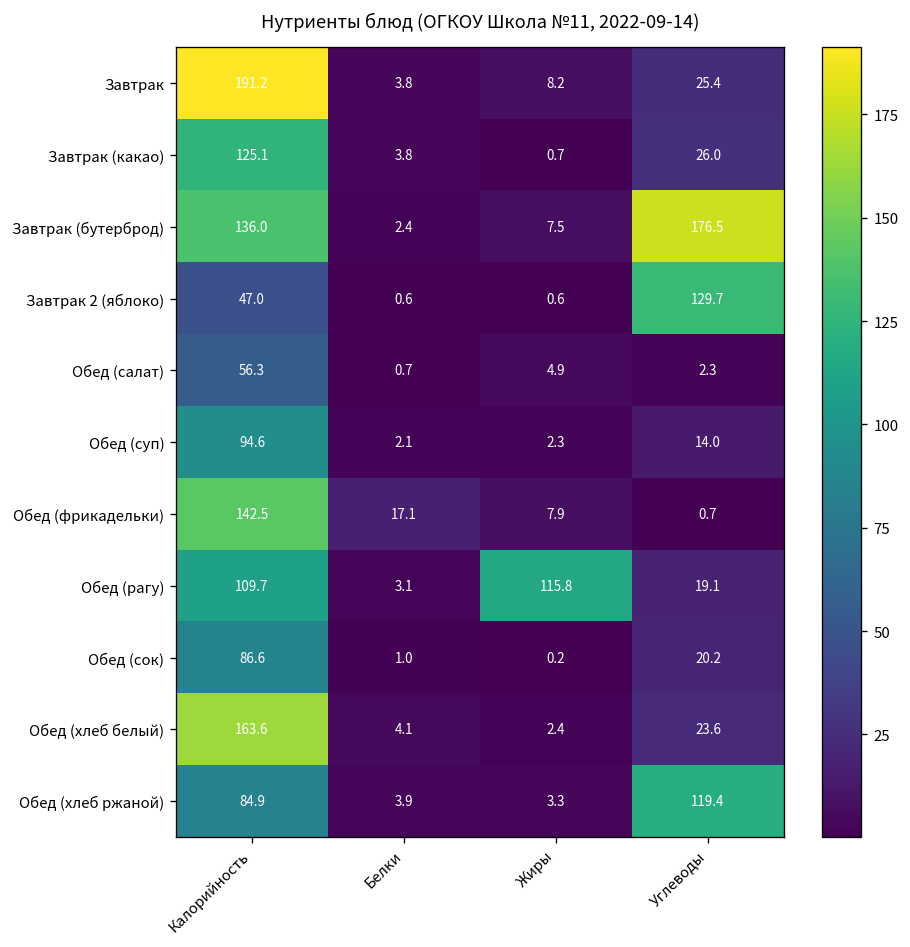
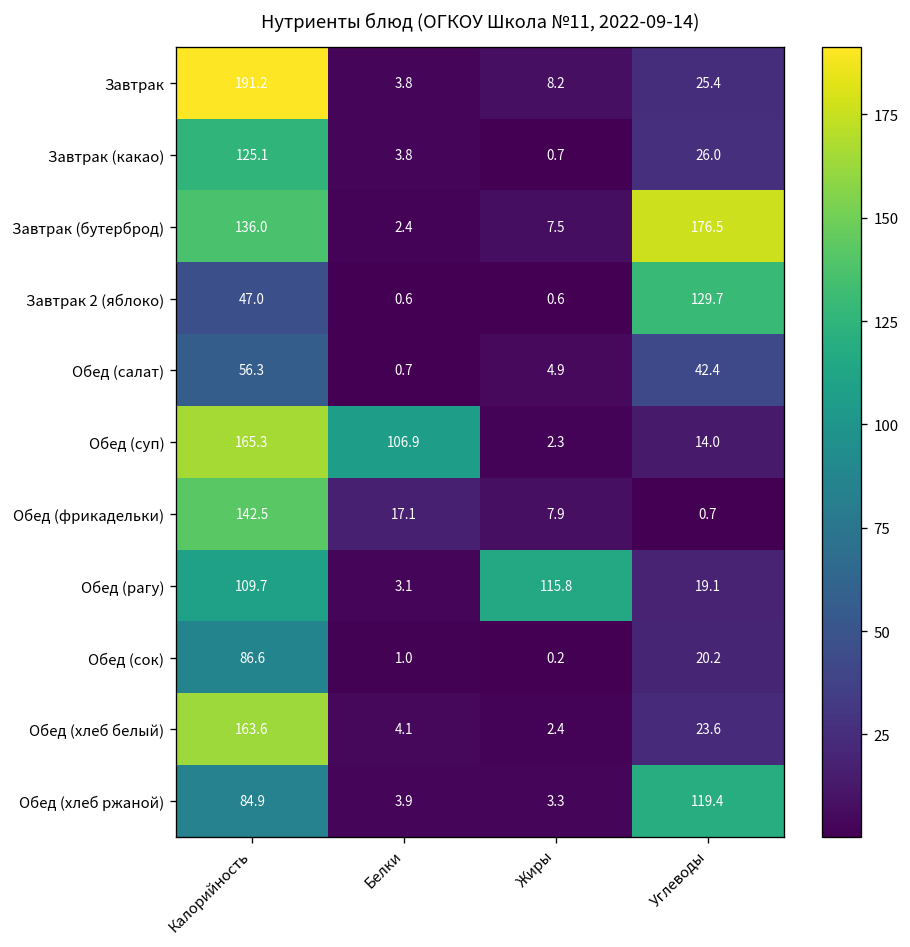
Обед (салат), Углеводы: 2.3 -> 42.4
Обед (суп), Калорийность: 94.6 -> 165.3
Обед (суп), Белки: 2.1 -> 106.9
